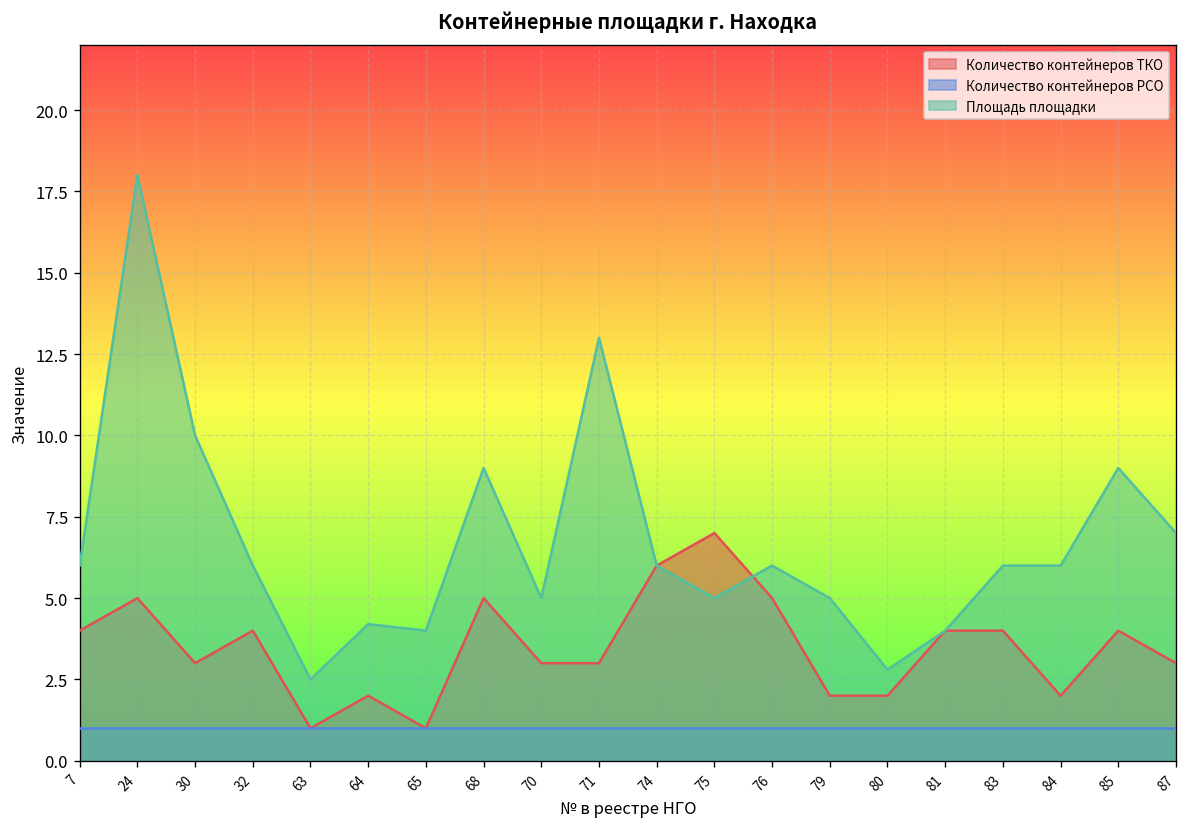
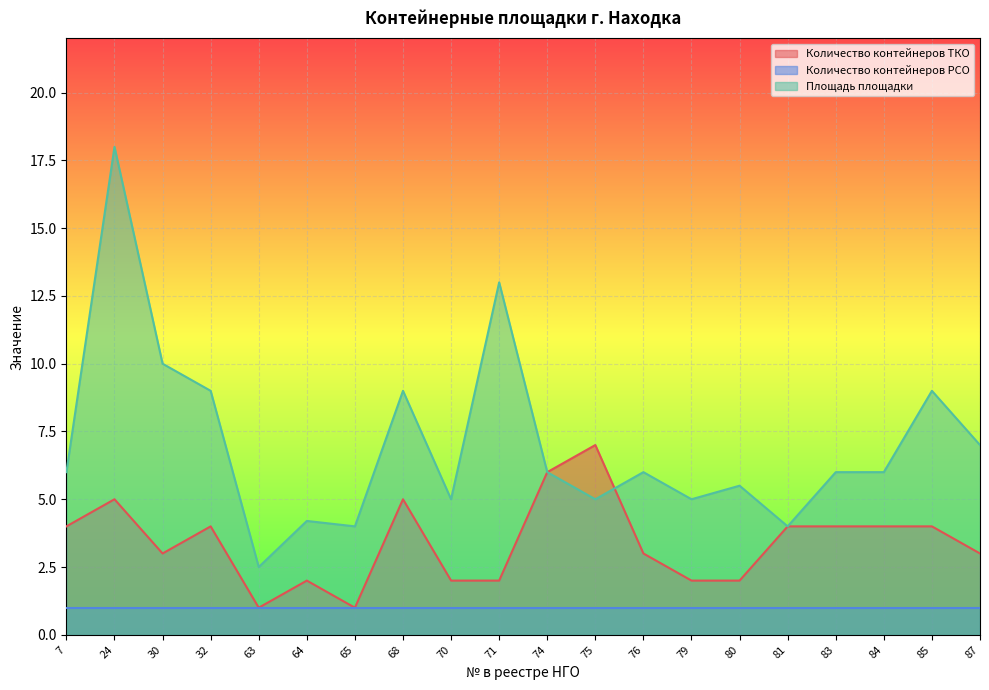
Площадь площадки, 32: 6 -> 9
Количество контейнеров ТКО, 70: 3 -> 2
Количество контейнеров ТКО, 71: 3 -> 2
Количество контейнеров ТКО, 76: 5 -> 3
Площадь площадки, 80: 2.8 -> 5.5
Количество контейнеров ТКО, 84: 2 -> 4
